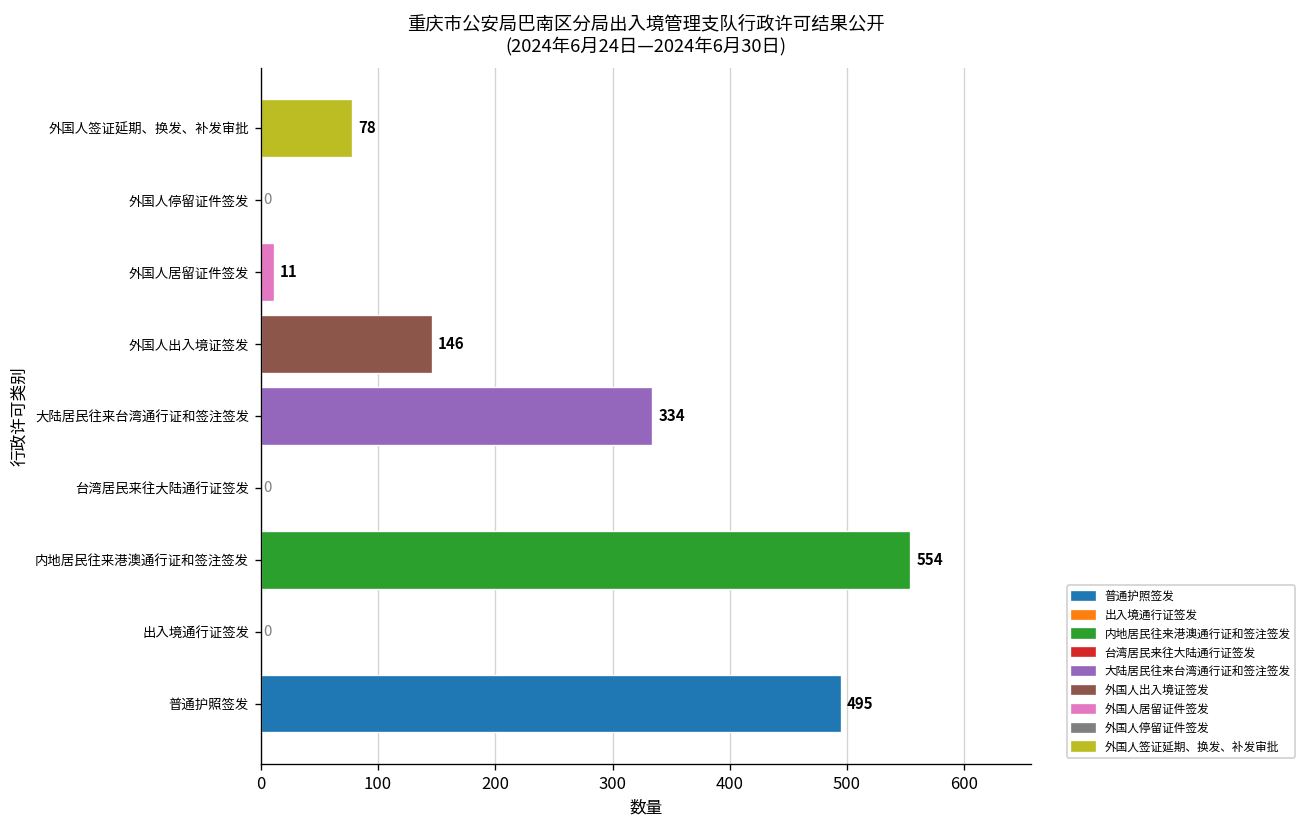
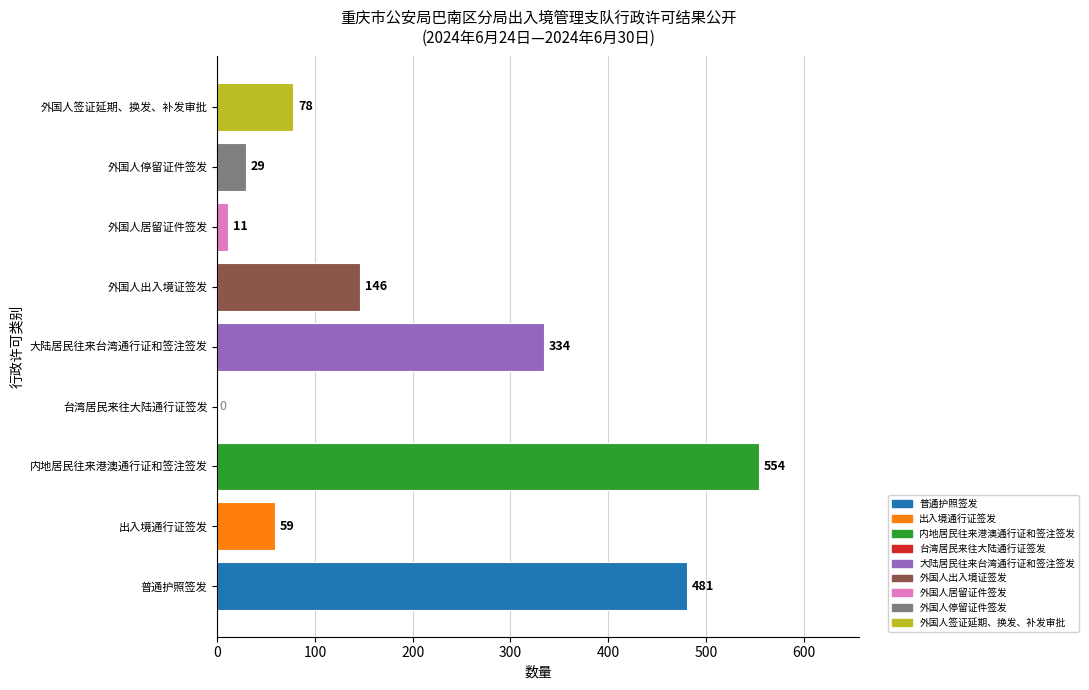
外国人停留证件签发: 0 -> 29
出入境通行证签发: 0 -> 59
普通护照签发: 495 -> 481
